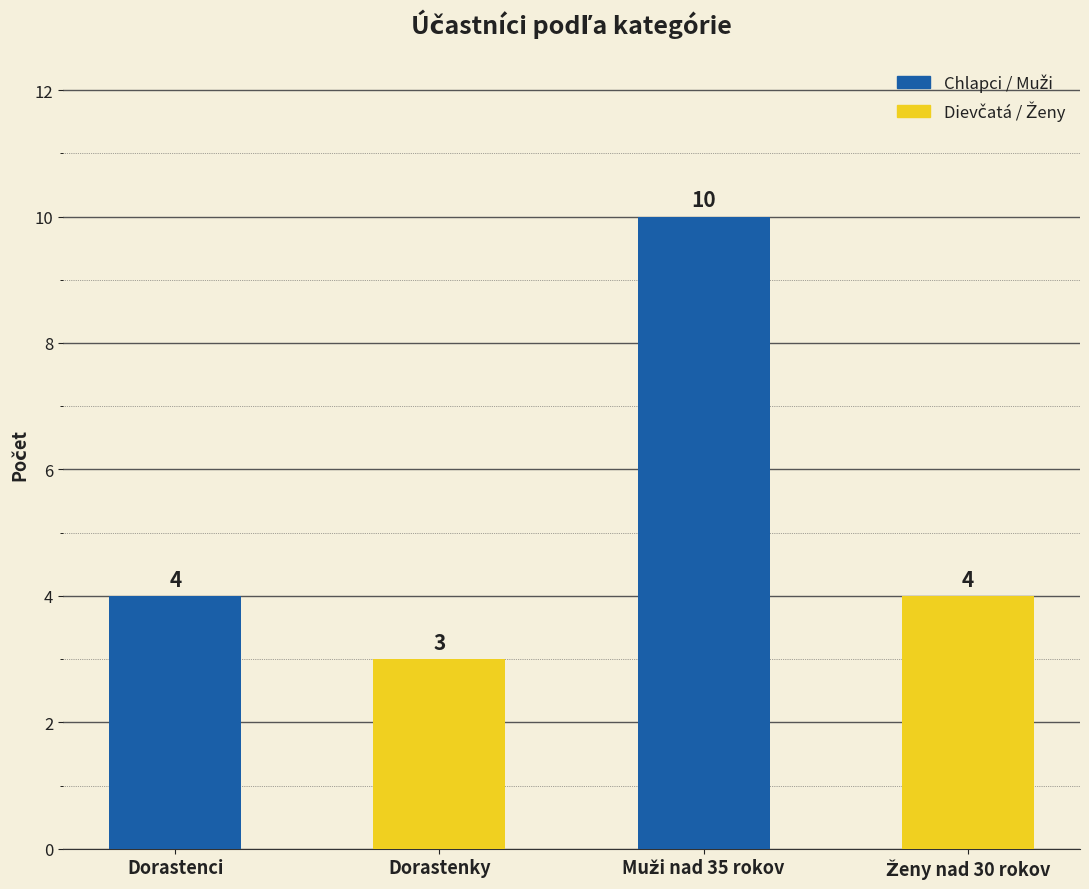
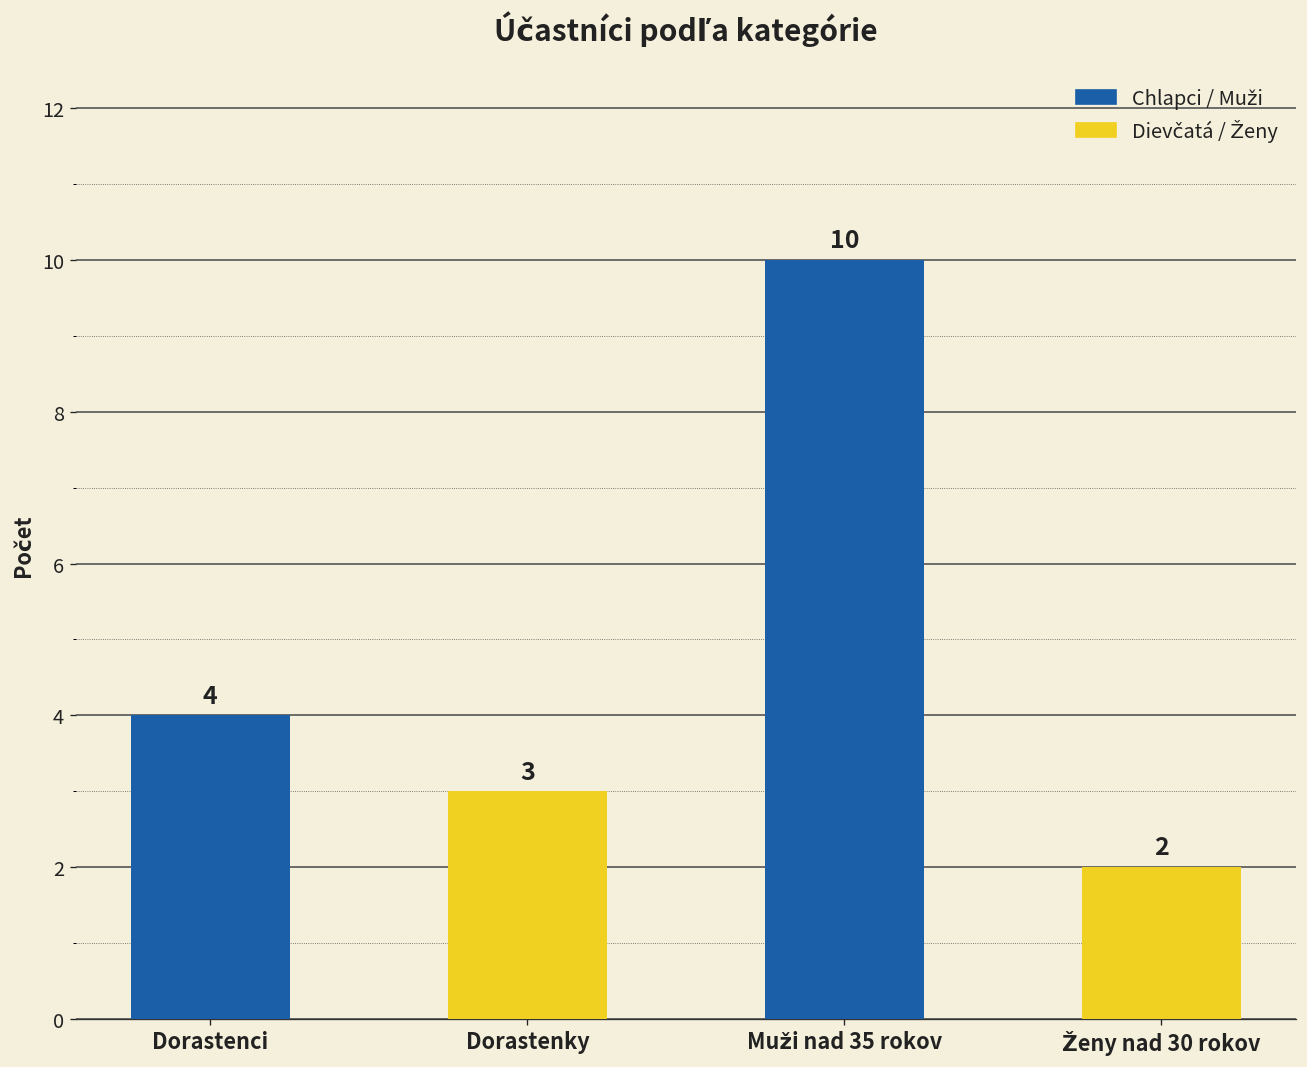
Ženy nad 30 rokov: 4 -> 2
